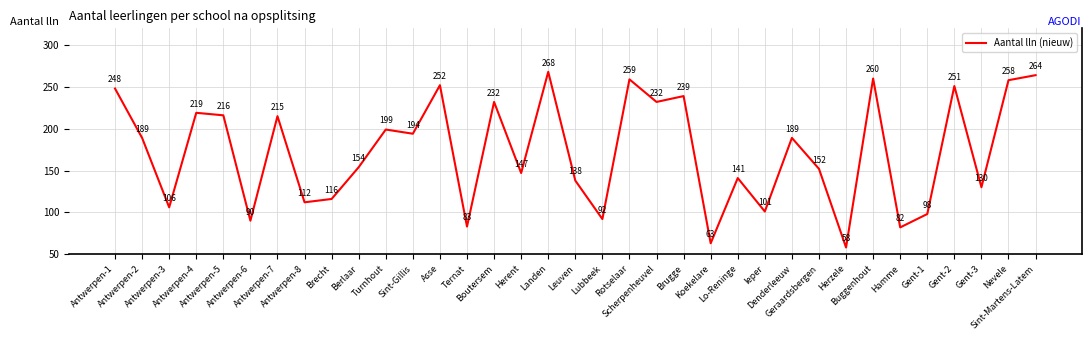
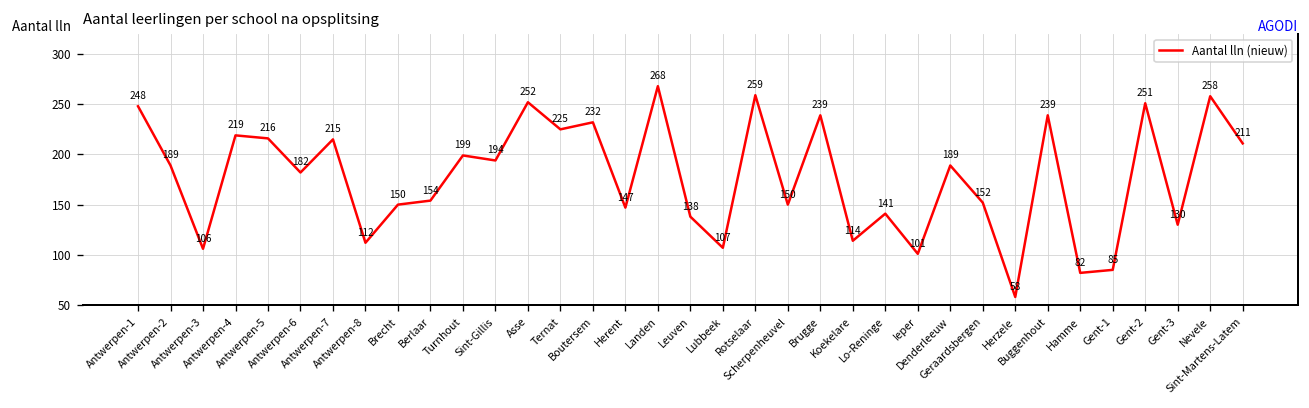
Antwerpen-6: 90 -> 182
Brecht: 116 -> 150
Ternat: 83 -> 225
Lubbeek: 92 -> 107
Scherpenheuvel: 232 -> 150
Koekelare: 63 -> 114
Buggenhout: 260 -> 239
Gent-1: 98 -> 85
Sint-Martens-Latem: 264 -> 211
